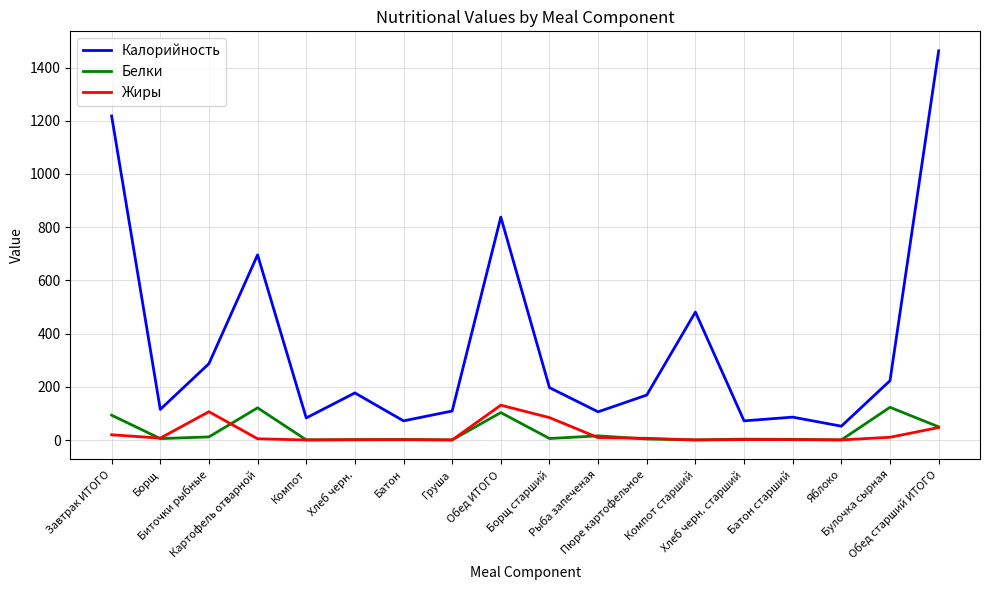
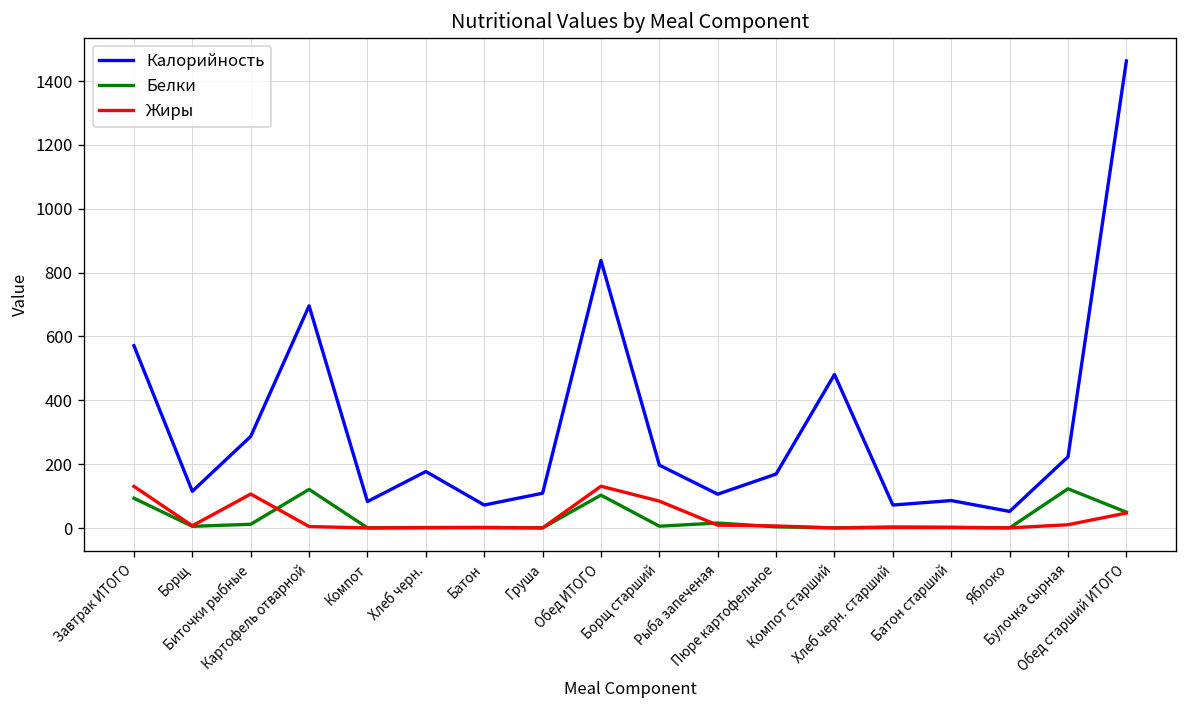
Калорийность, Завтрак ИТОГО: 1220 -> 570
Жиры, Завтрак ИТОГО: 20 -> 130
